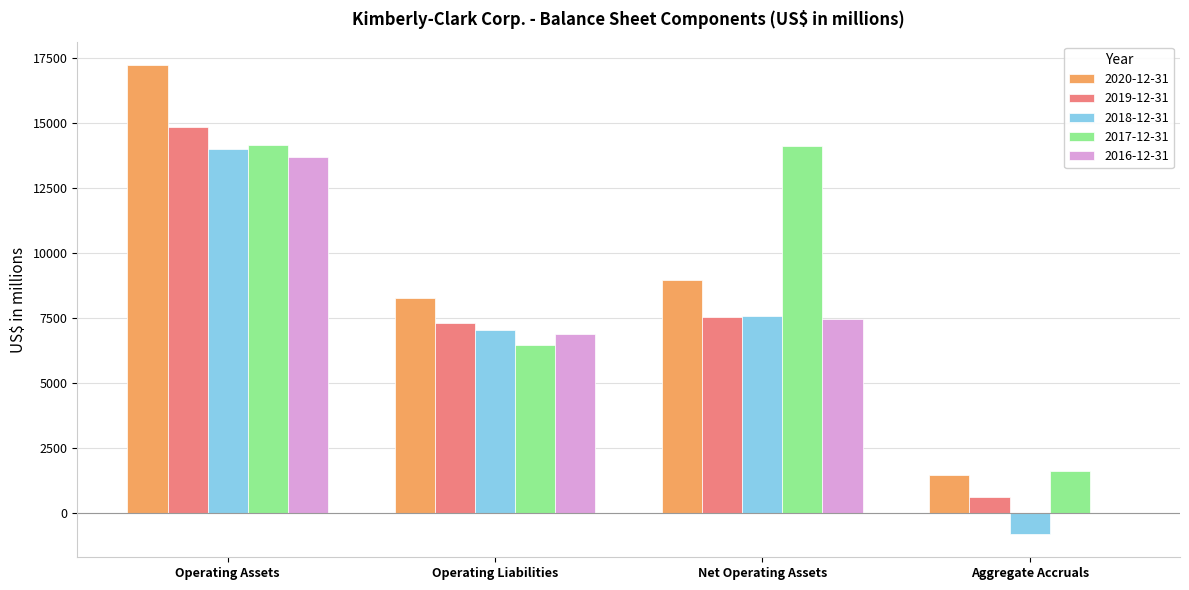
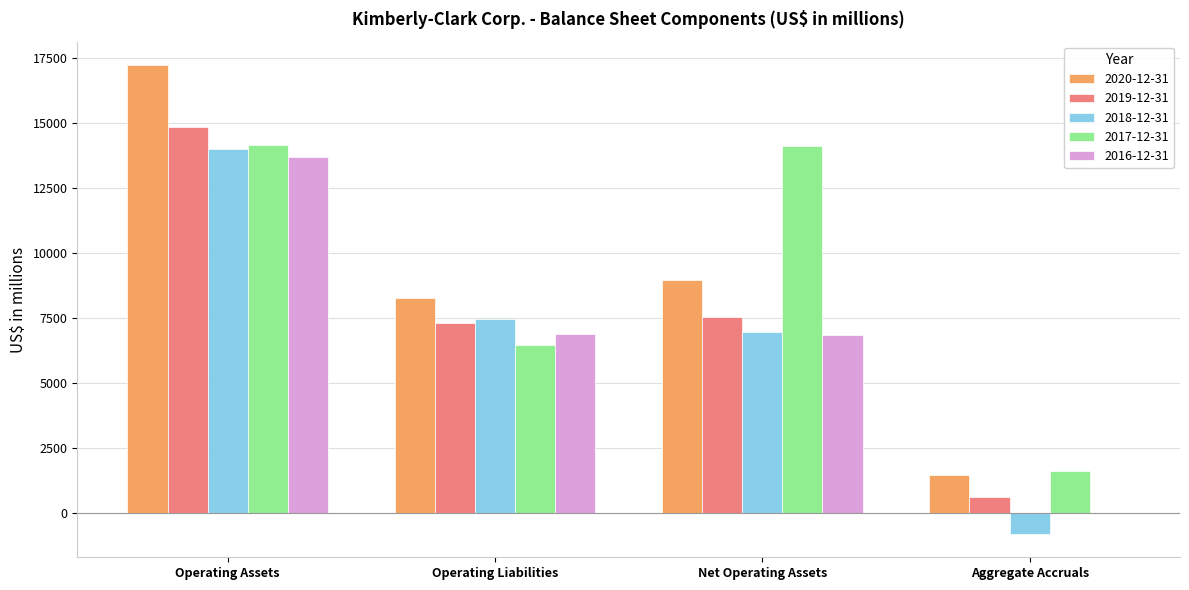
2018-12-31, Operating Liabilities: 7000 -> 7400
2018-12-31, Net Operating Assets: 7600 -> 6900
2016-12-31, Net Operating Assets: 7400 -> 6800
